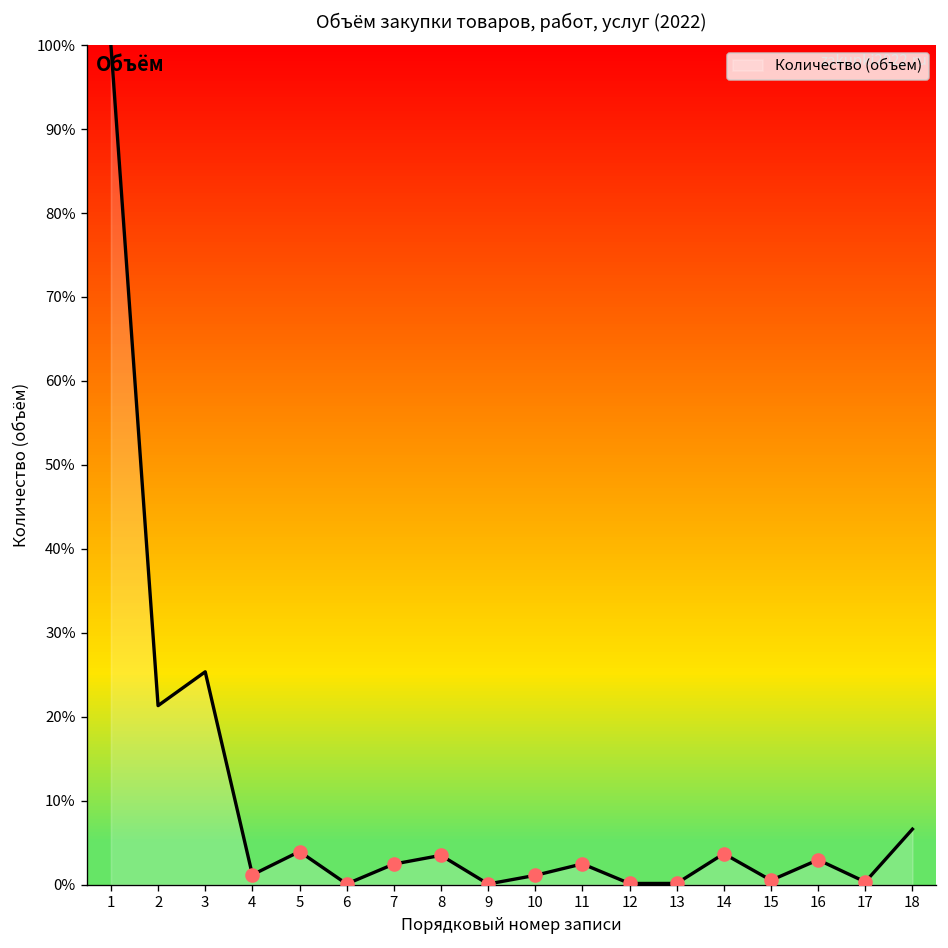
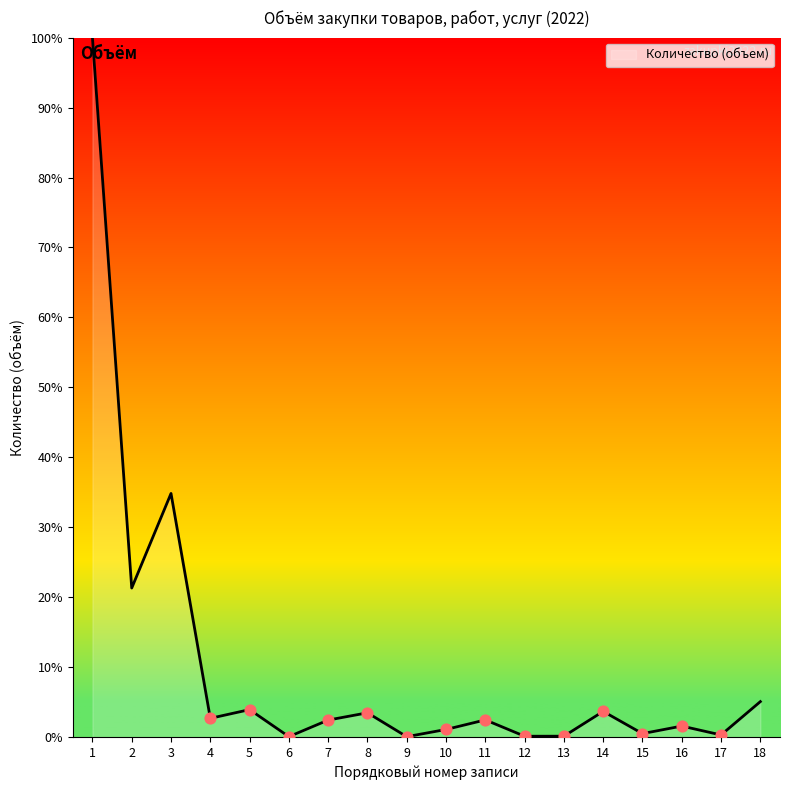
Количество (объем), 3: 25% -> 35%
Количество (объем), 4: 1% -> 3%
Количество (объем), 16: 3% -> 2%
Количество (объем), 18: 7% -> 5%
